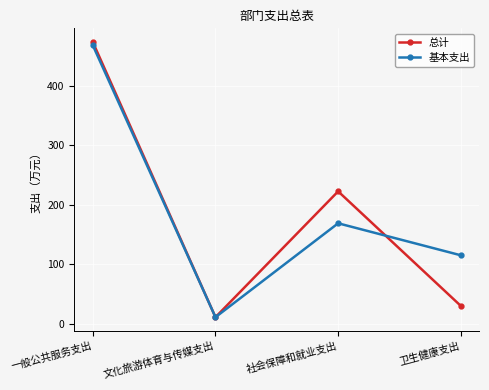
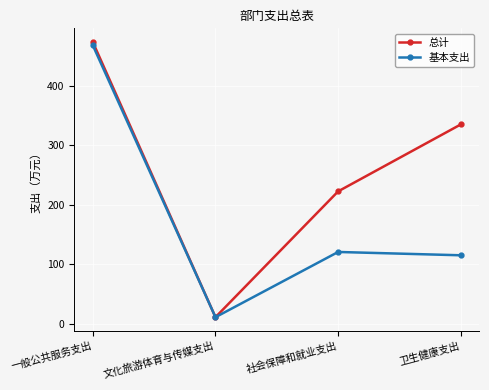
基本支出, 社会保障和就业支出: 170 -> 120
总计, 卫生健康支出: 30 -> 330
